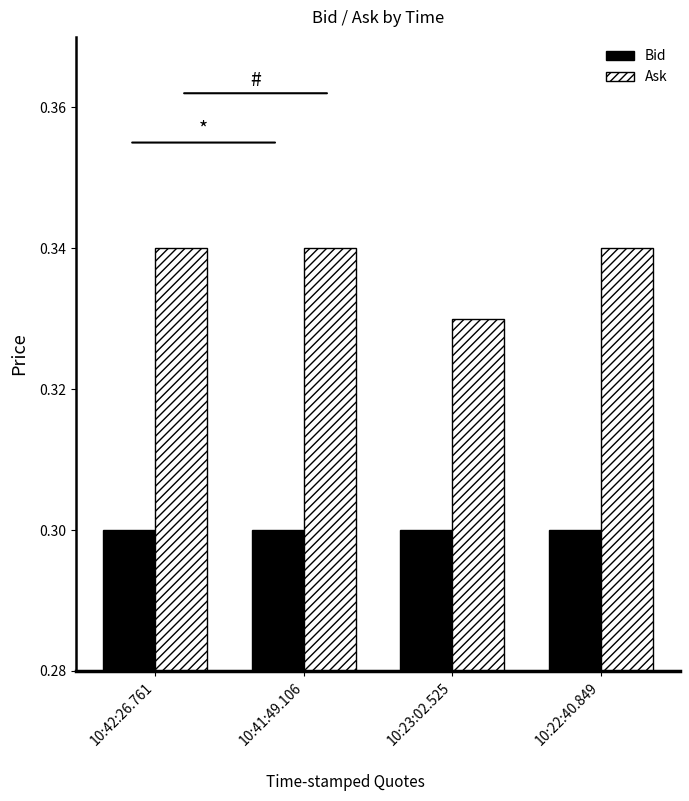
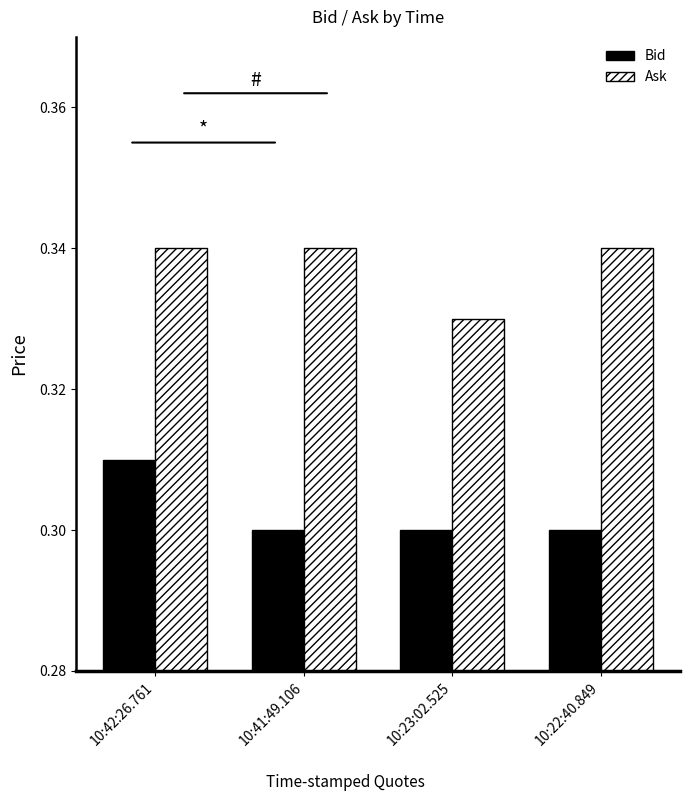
Bid, 10:42:26.761: 0.30 -> 0.31
